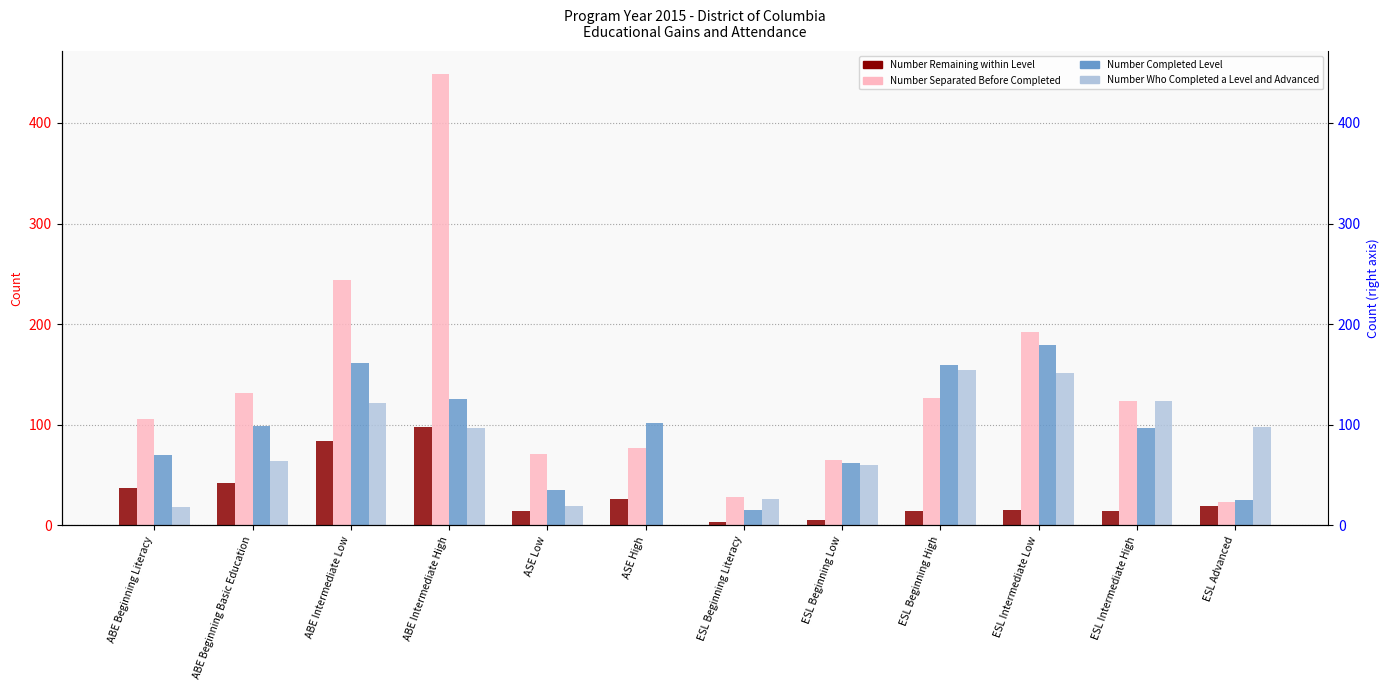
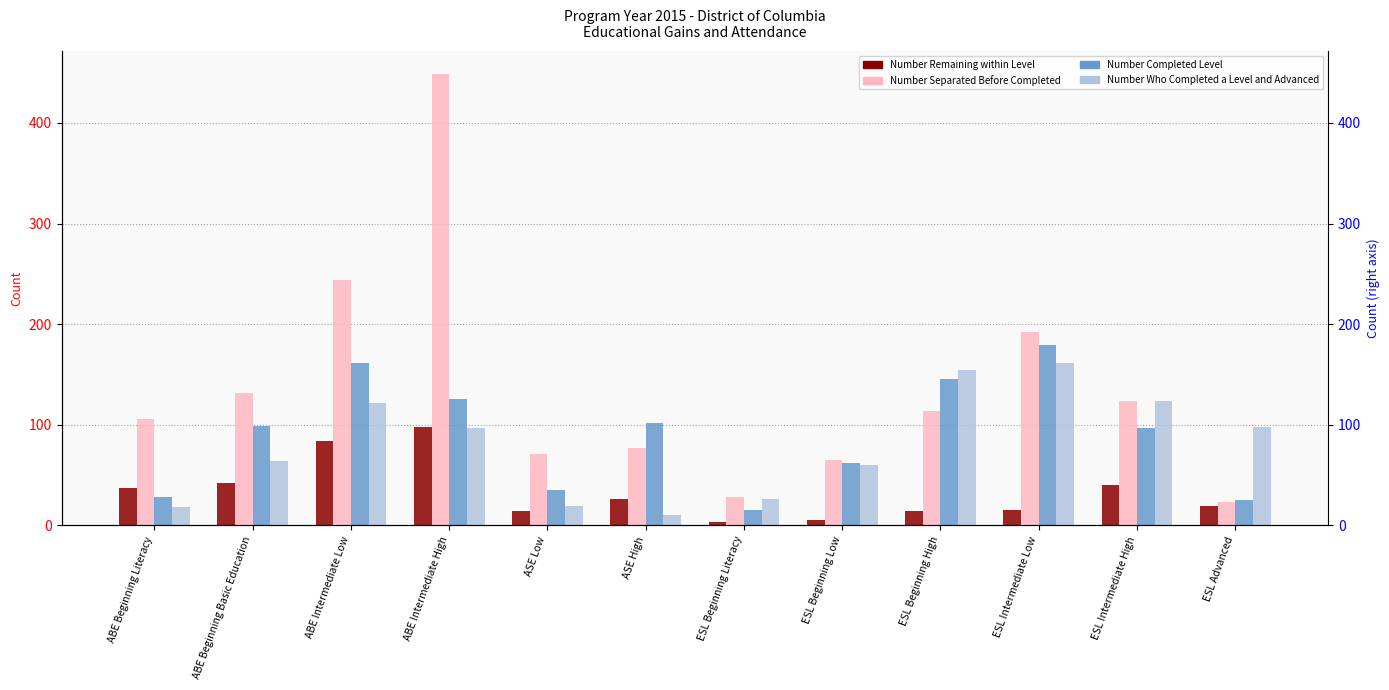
Number Completed Level, ABE Beginning Literacy: 70 -> 28
Number Who Completed a Level and Advanced, ASE High: 0 -> 10
Number Separated Before Completed, ESL Beginning High: 127 -> 114
Number Completed Level, ESL Beginning High: 159 -> 146
Number Who Completed a Level and Advanced, ESL Intermediate Low: 152 -> 161
Number Remaining within Level, ESL Intermediate High: 14 -> 40
